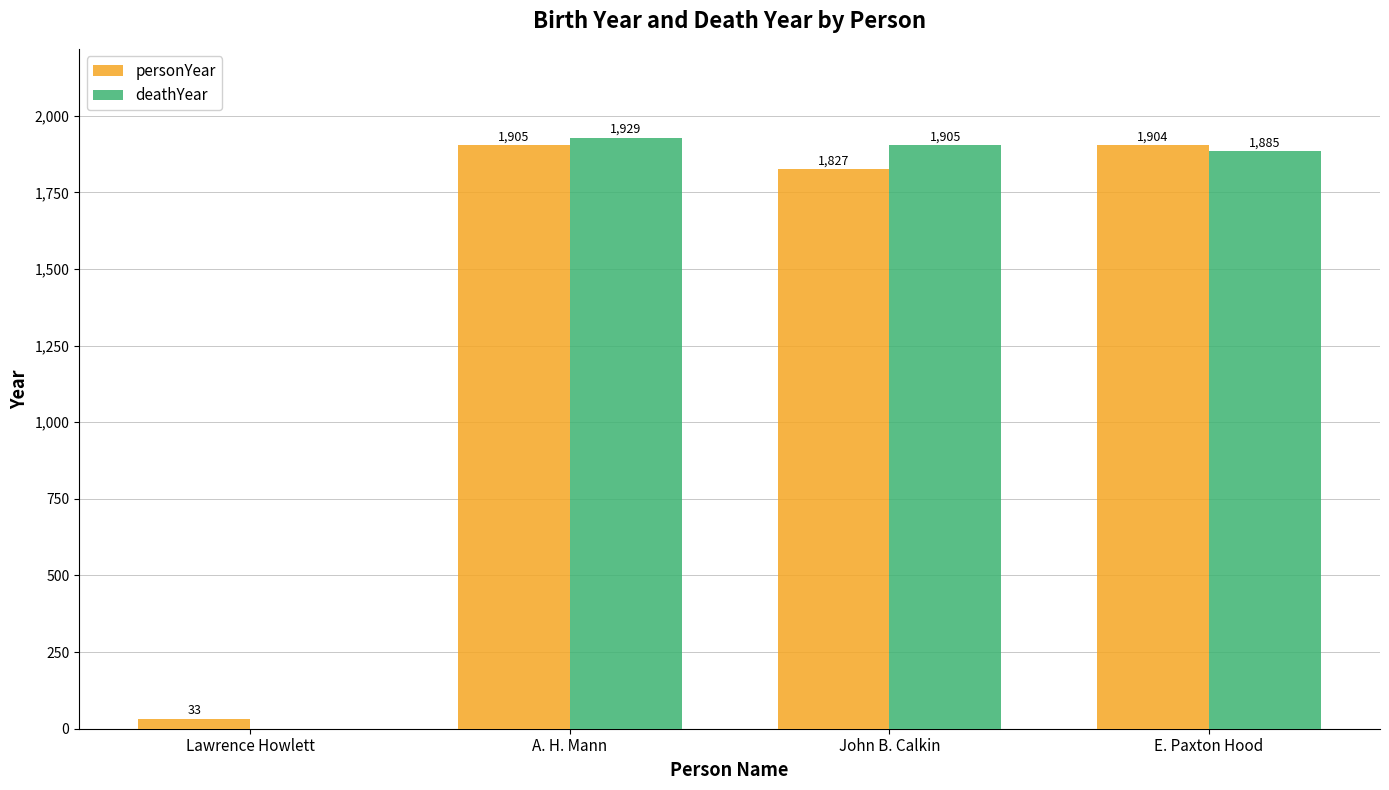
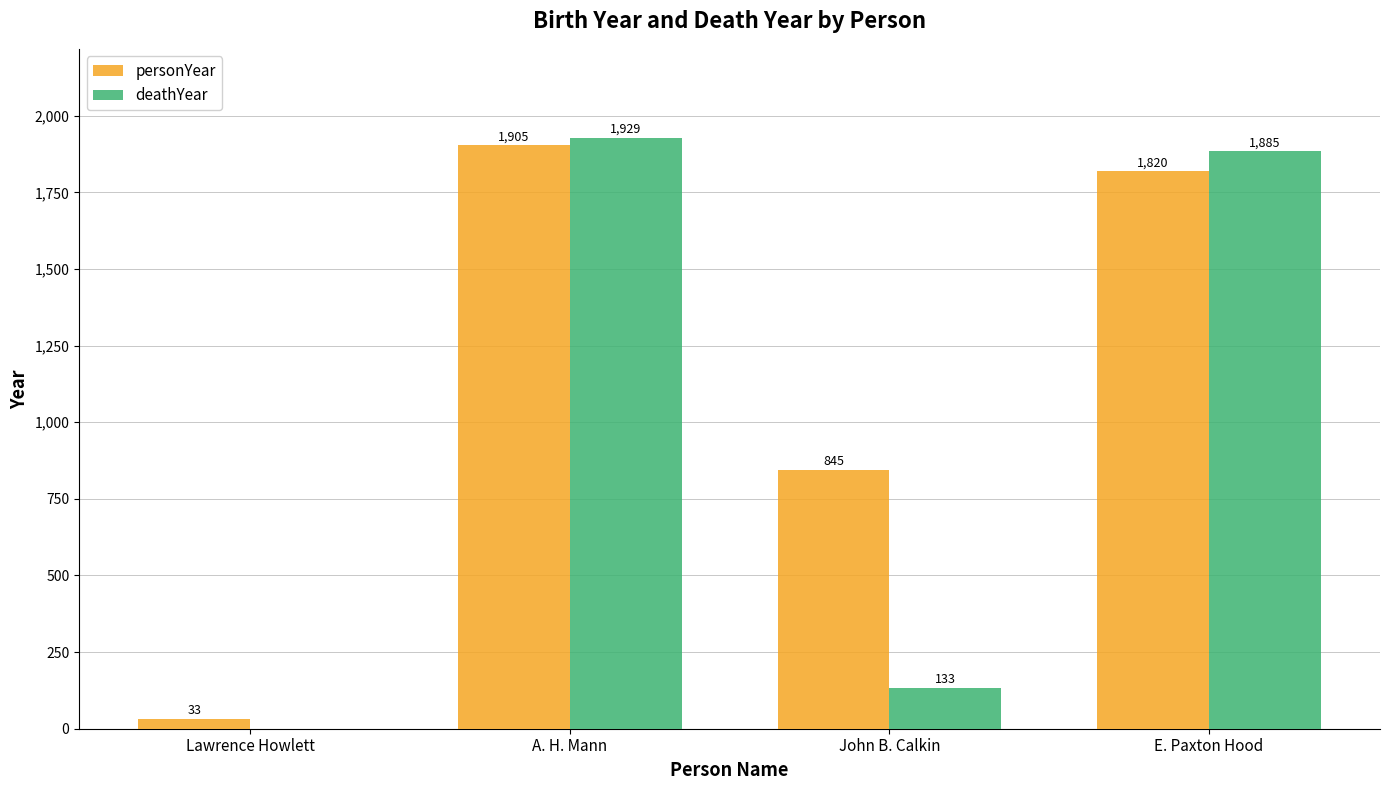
personYear, John B. Calkin: 1,827 -> 845
deathYear, John B. Calkin: 1,905 -> 133
personYear, E. Paxton Hood: 1,904 -> 1,820
